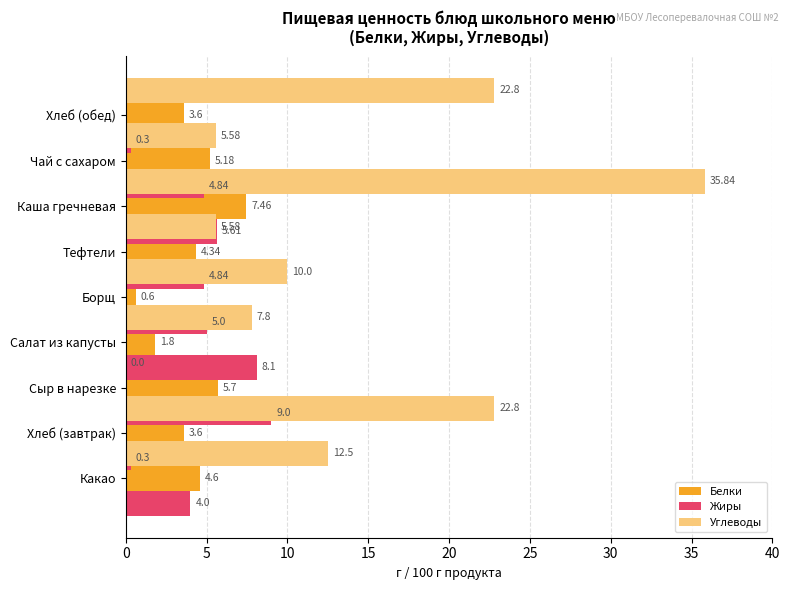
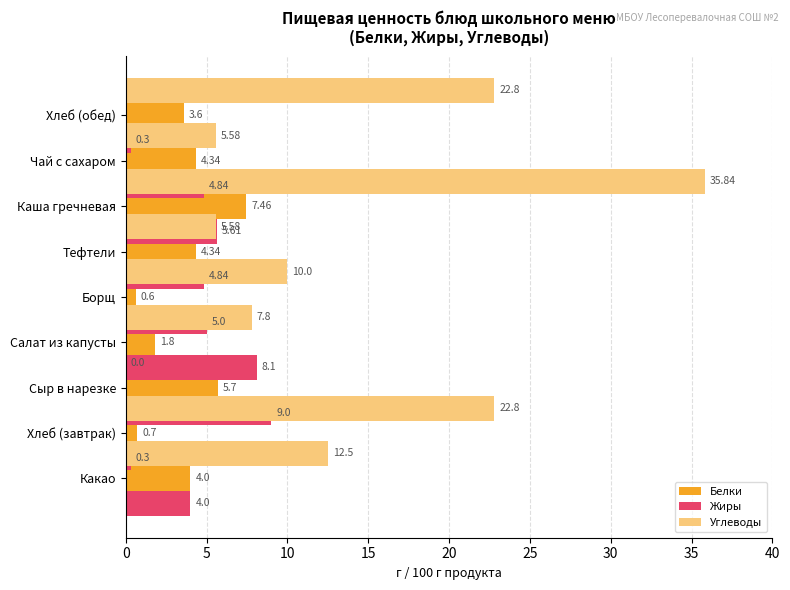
Белки, Чай с сахаром: 5.18 -> 4.34
Белки, Хлеб (завтрак): 3.6 -> 0.7
Белки, Какао: 4.6 -> 4.0
